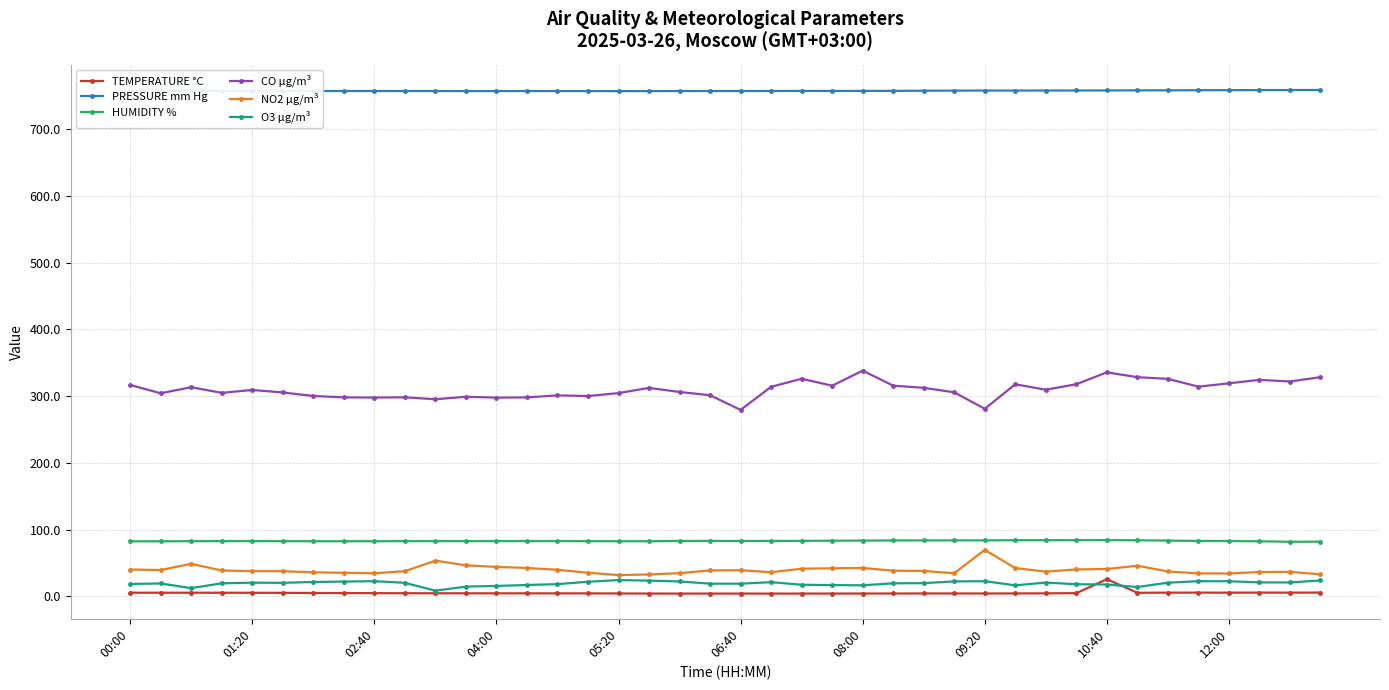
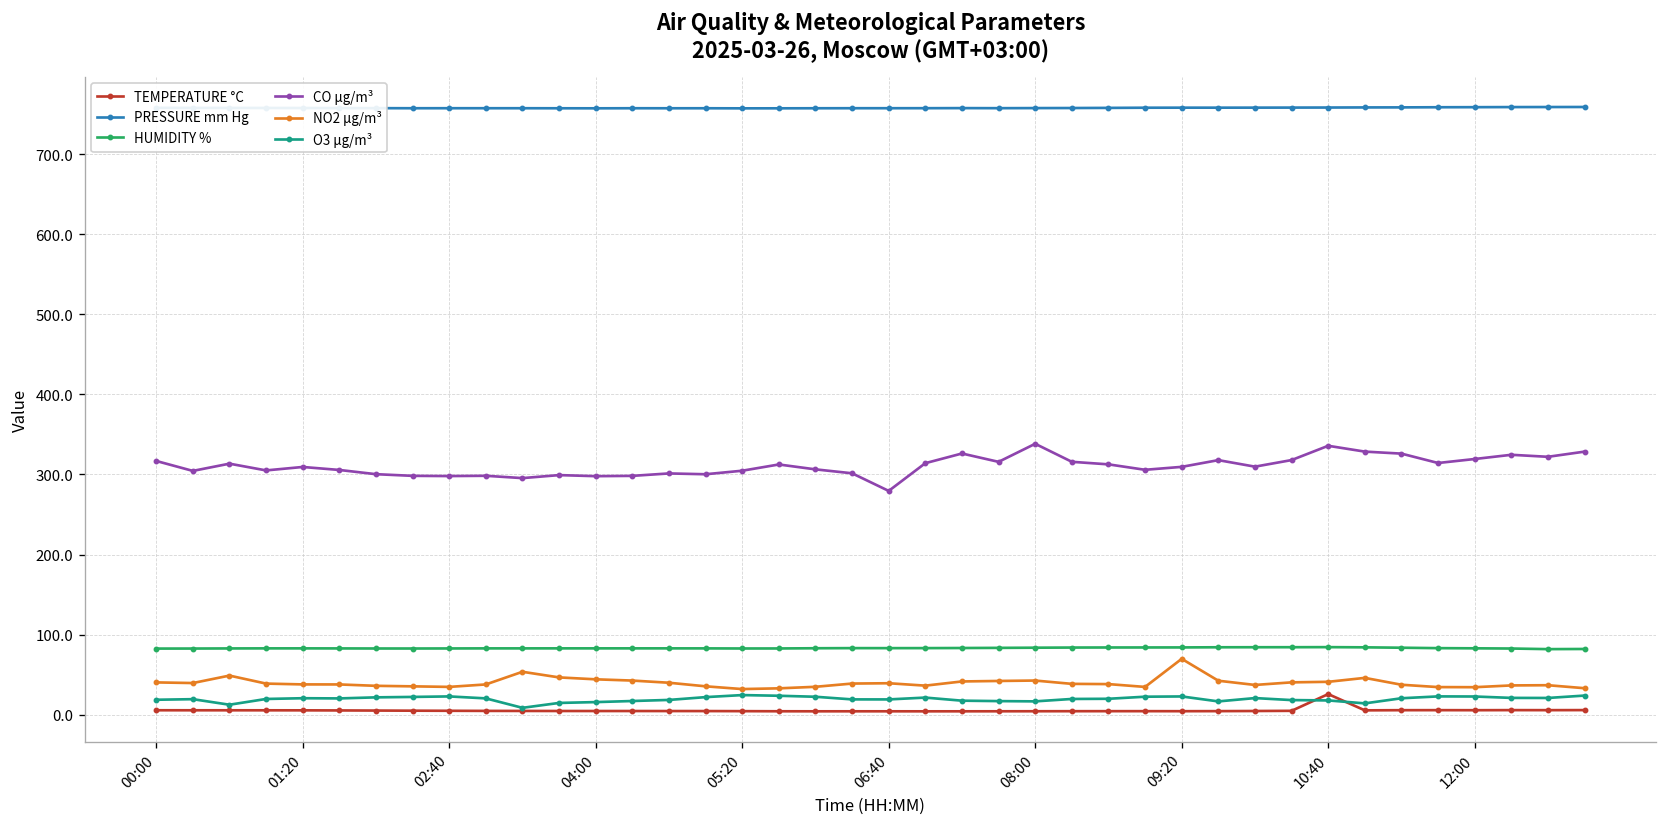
CO µg/m³, 09:20: 280 -> 310
